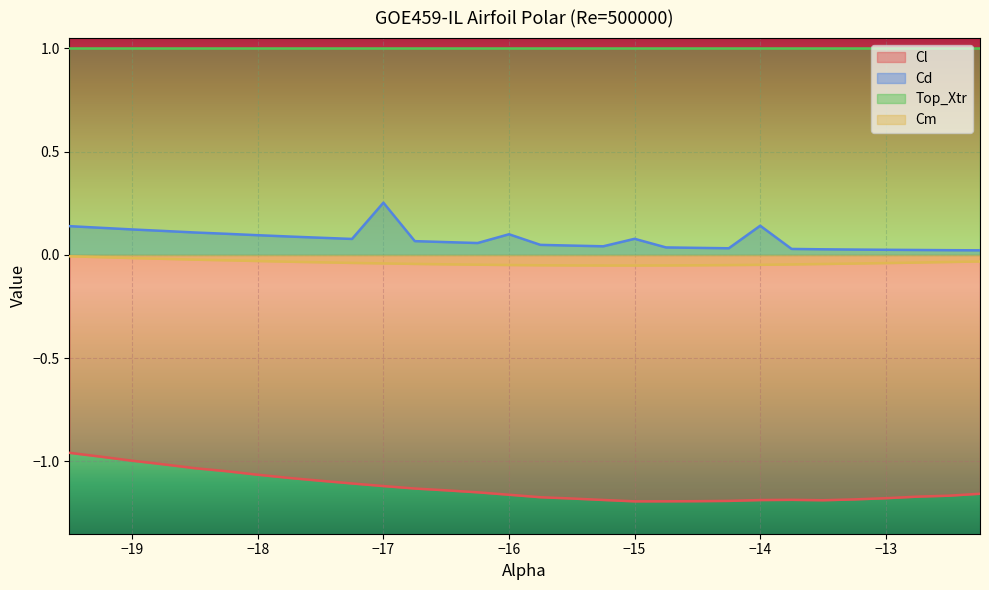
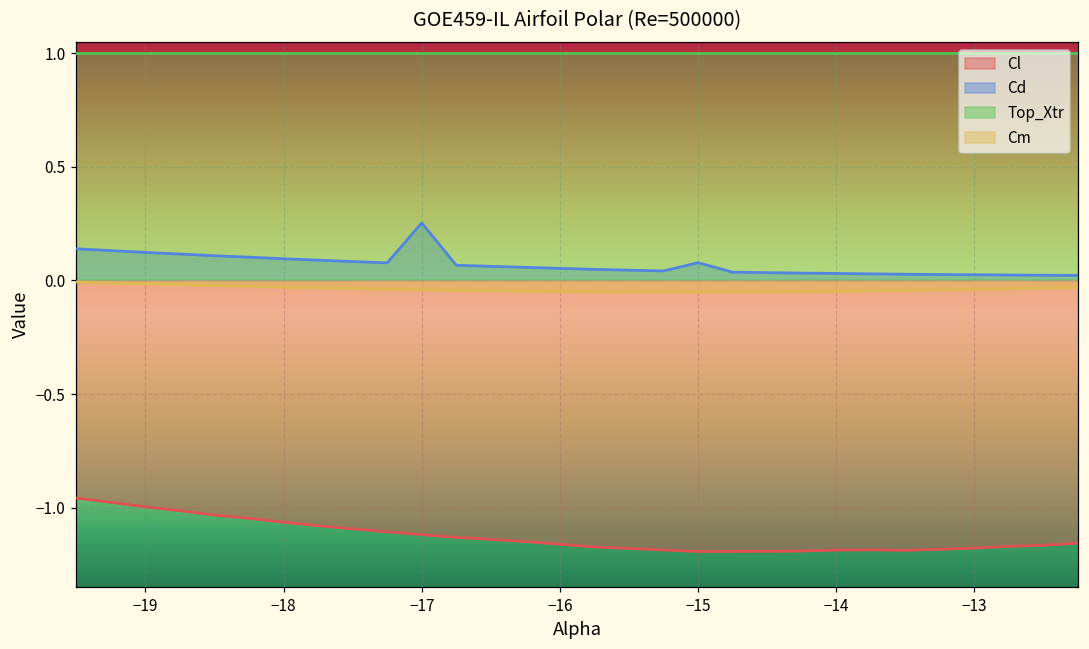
Cd, −16: 0.10 -> 0.05
Cd, −14: 0.14 -> 0.03
